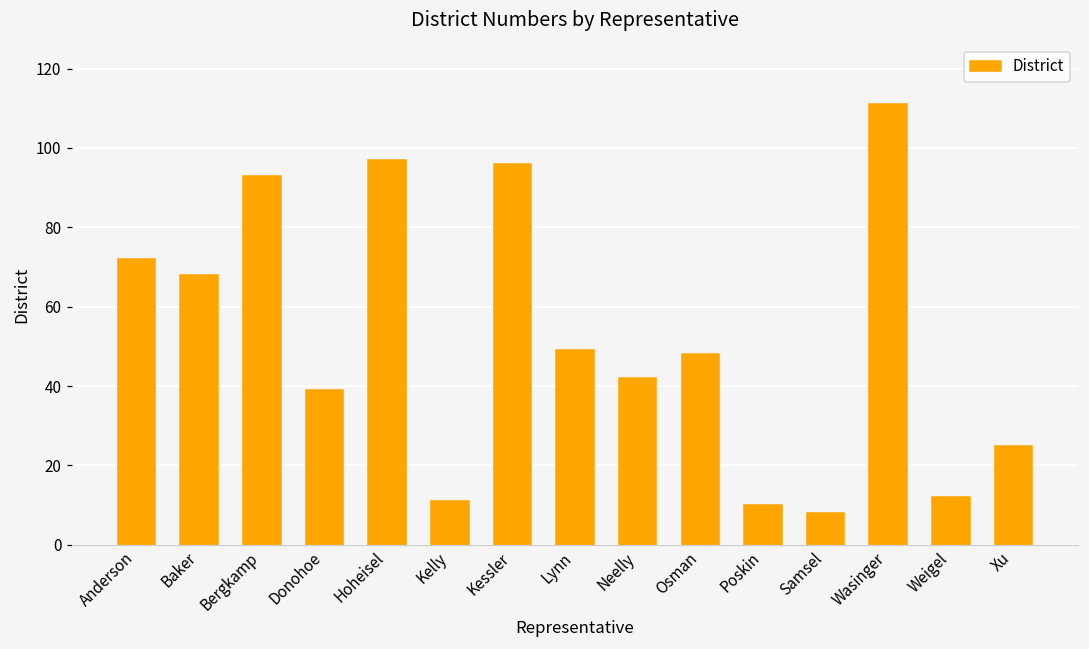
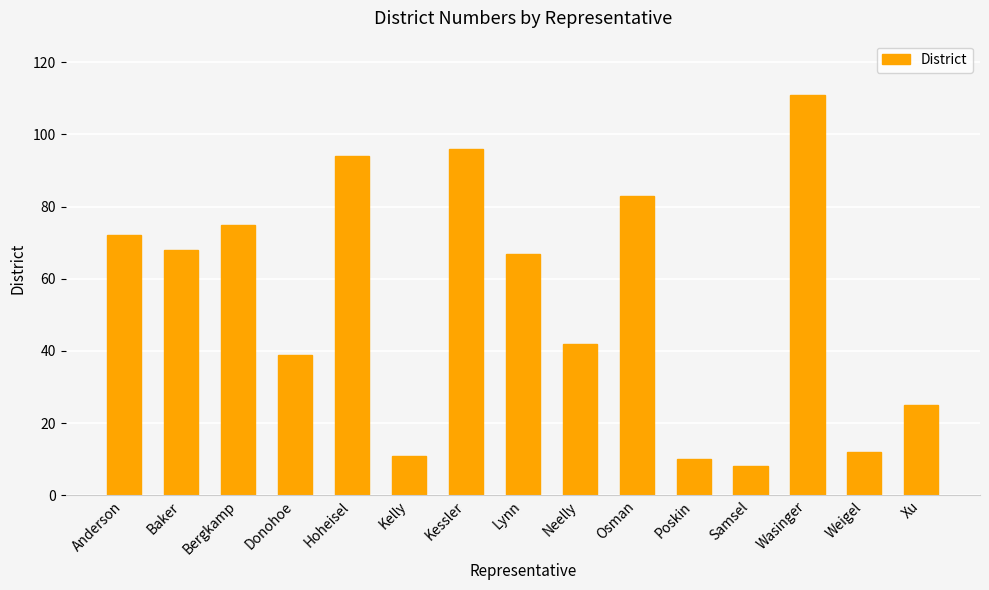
Bergkamp: 93 -> 75
Hoheisel: 97 -> 94
Lynn: 49 -> 67
Osman: 48 -> 83
